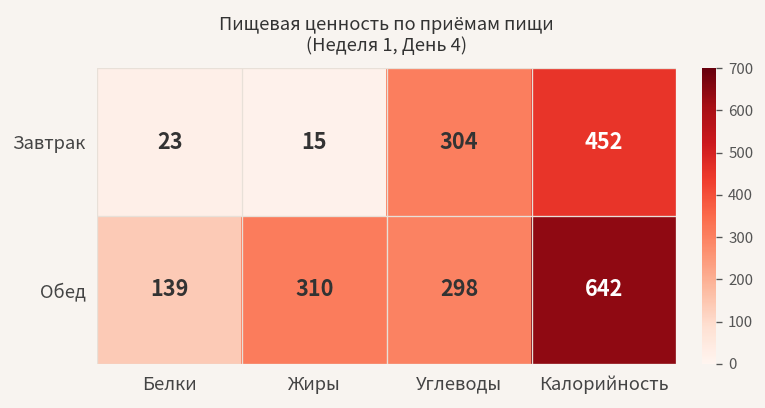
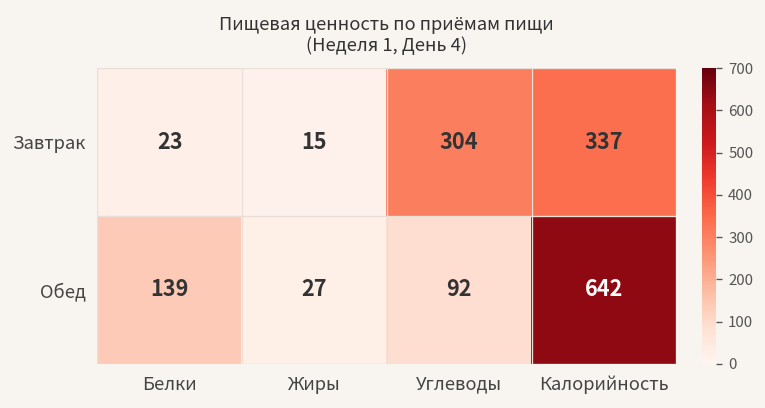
Завтрак, Калорийность: 452 -> 337
Обед, Жиры: 310 -> 27
Обед, Углеводы: 298 -> 92
